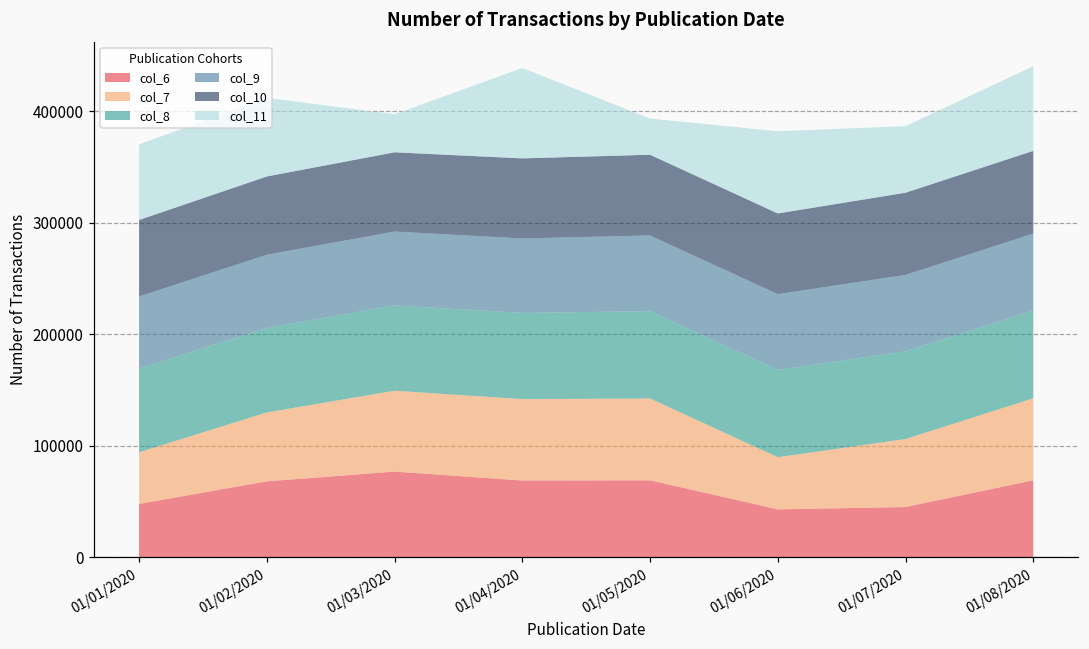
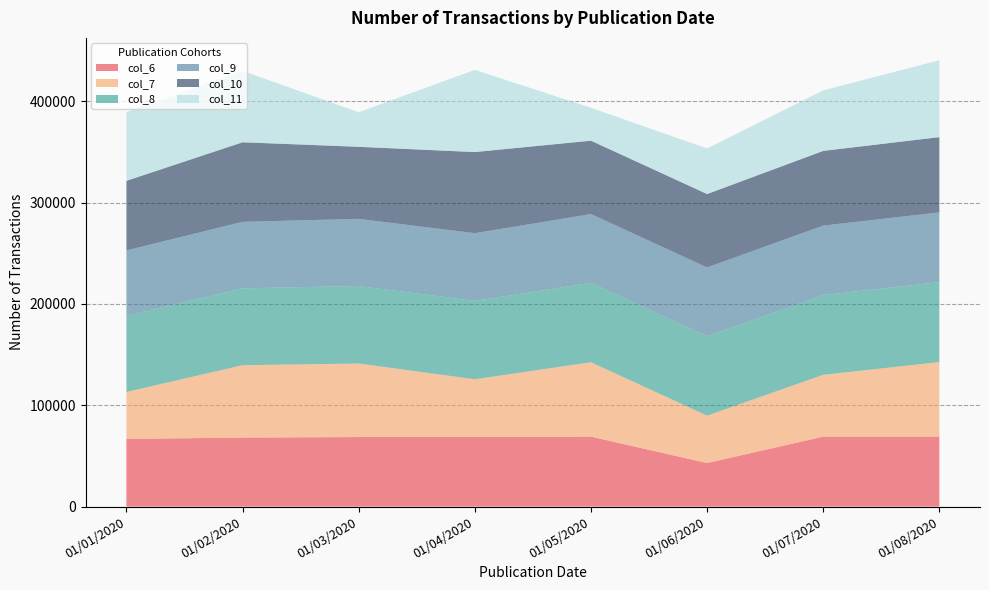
col_6, 01/01/2020: 48000 -> 67000
col_7, 01/02/2020: 62000 -> 71000
col_10, 01/02/2020: 70000 -> 79000
col_6, 01/03/2020: 77000 -> 69000
col_7, 01/04/2020: 73000 -> 57000
col_10, 01/04/2020: 72000 -> 80000
col_11, 01/06/2020: 74000 -> 45000
col_6, 01/07/2020: 45000 -> 69000
